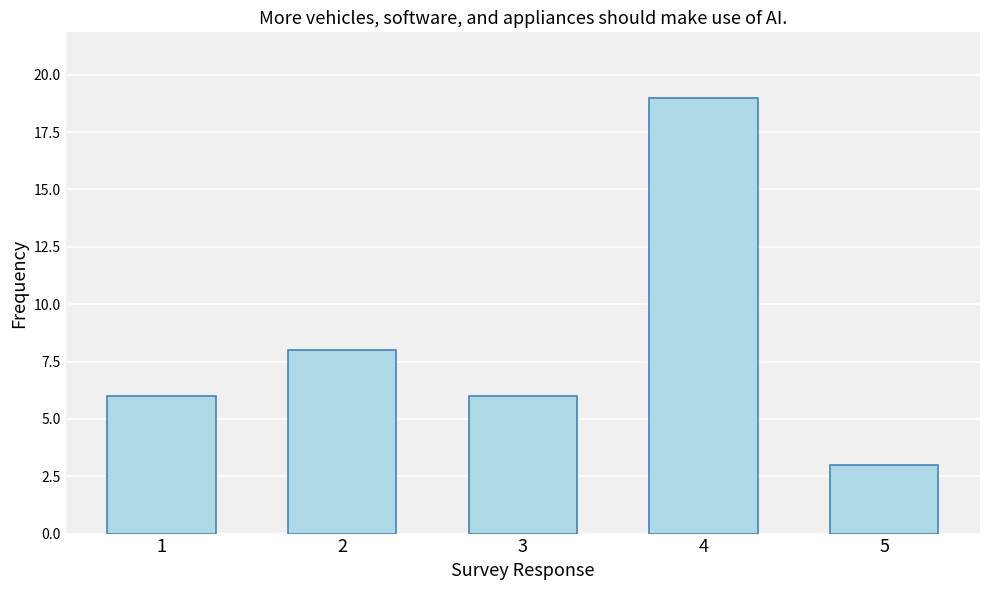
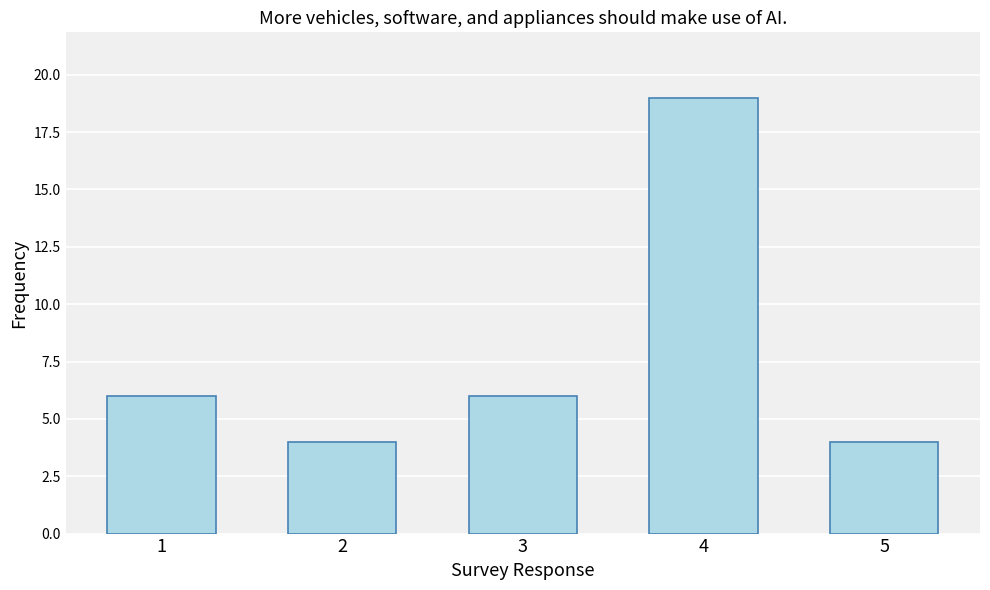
2: 8 -> 4
5: 3 -> 4
